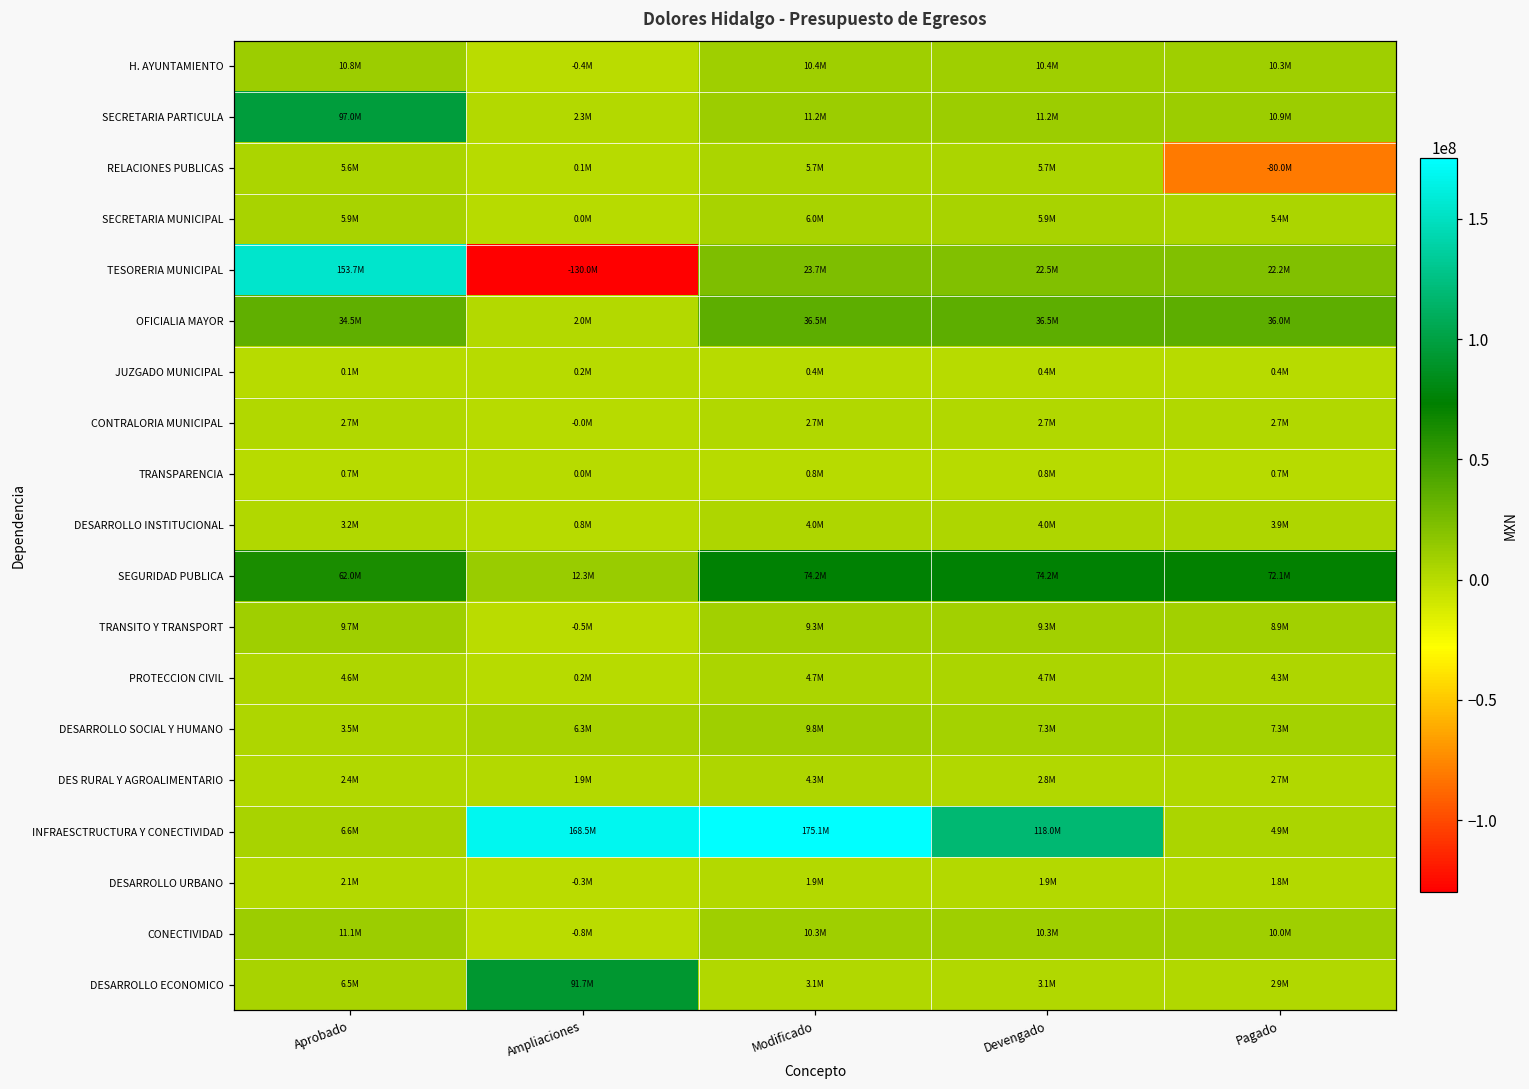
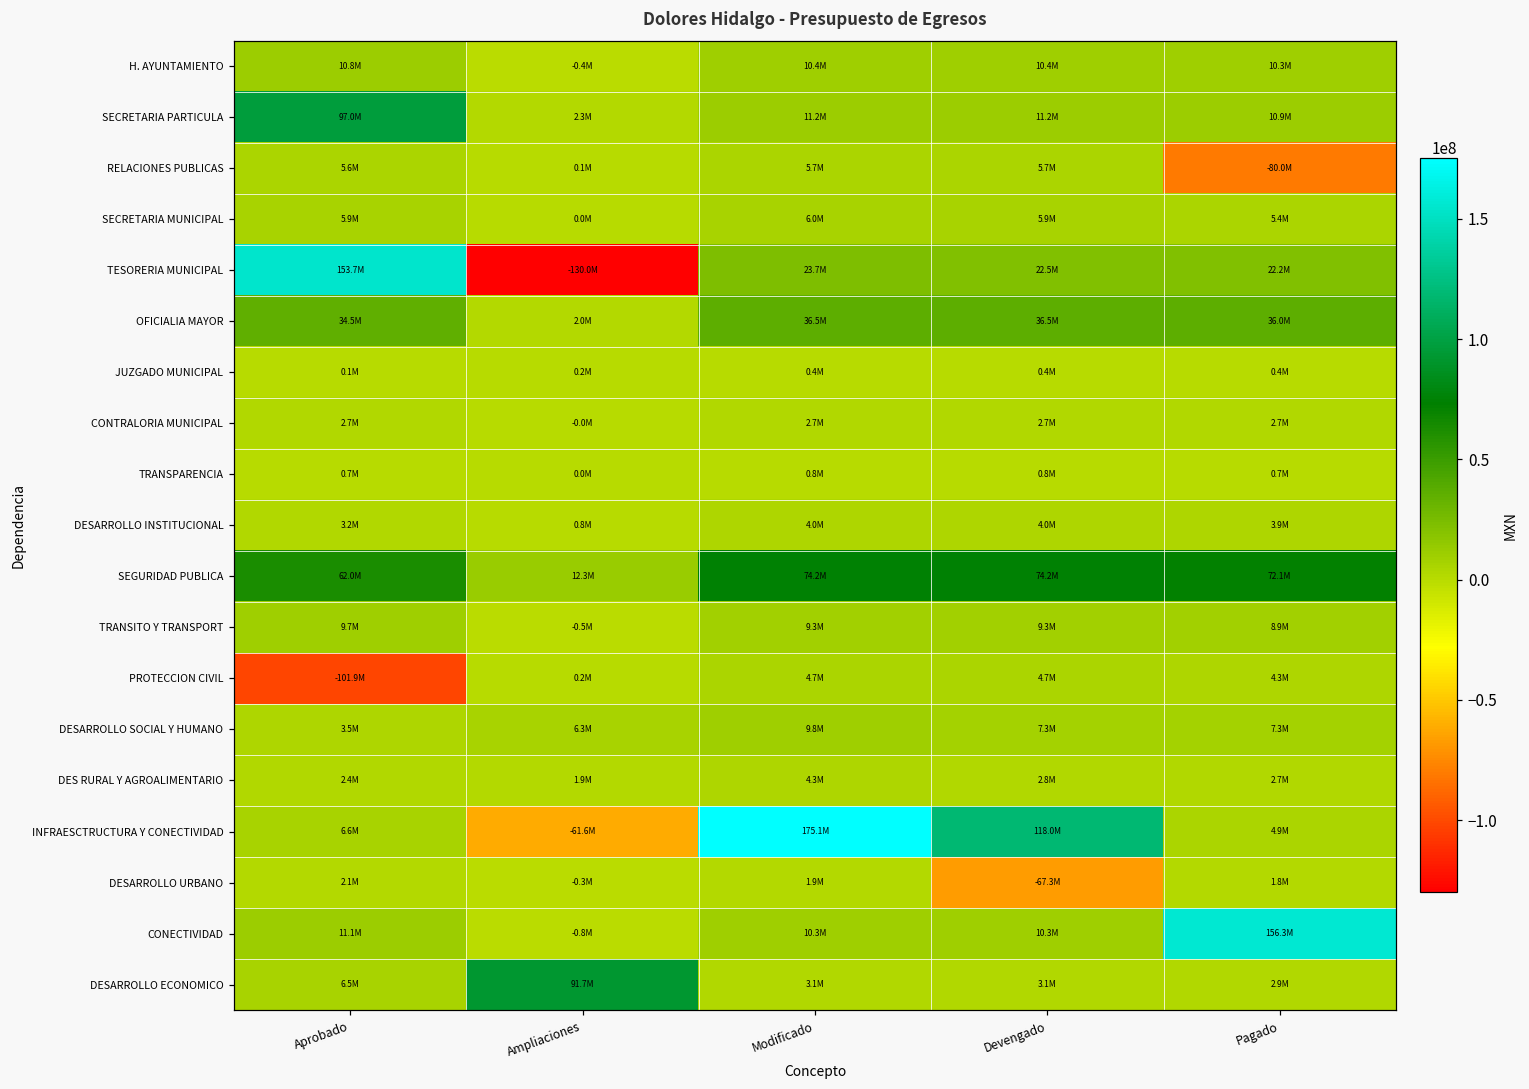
PROTECCION CIVIL, Aprobado: 4.6M -> -101.9M
INFRAESCTRUCTURA Y CONECTIVIDAD, Ampliaciones: 168.5M -> -61.6M
DESARROLLO URBANO, Devengado: 1.9M -> -67.3M
CONECTIVIDAD, Pagado: 10.0M -> 156.3M
